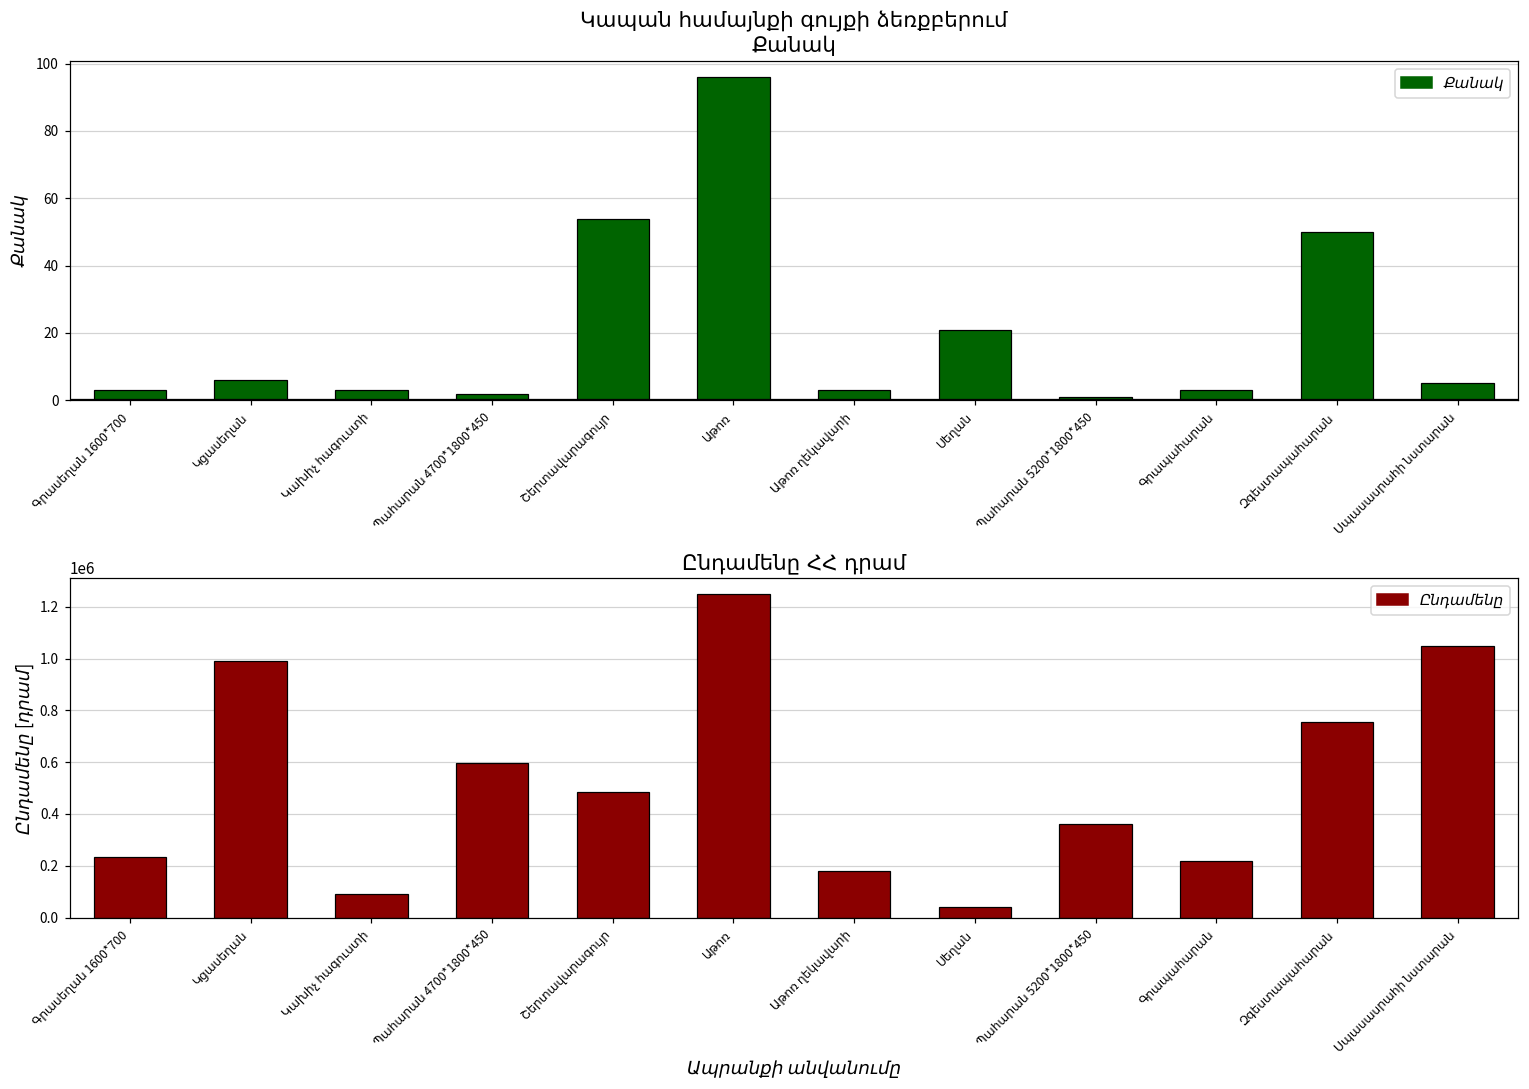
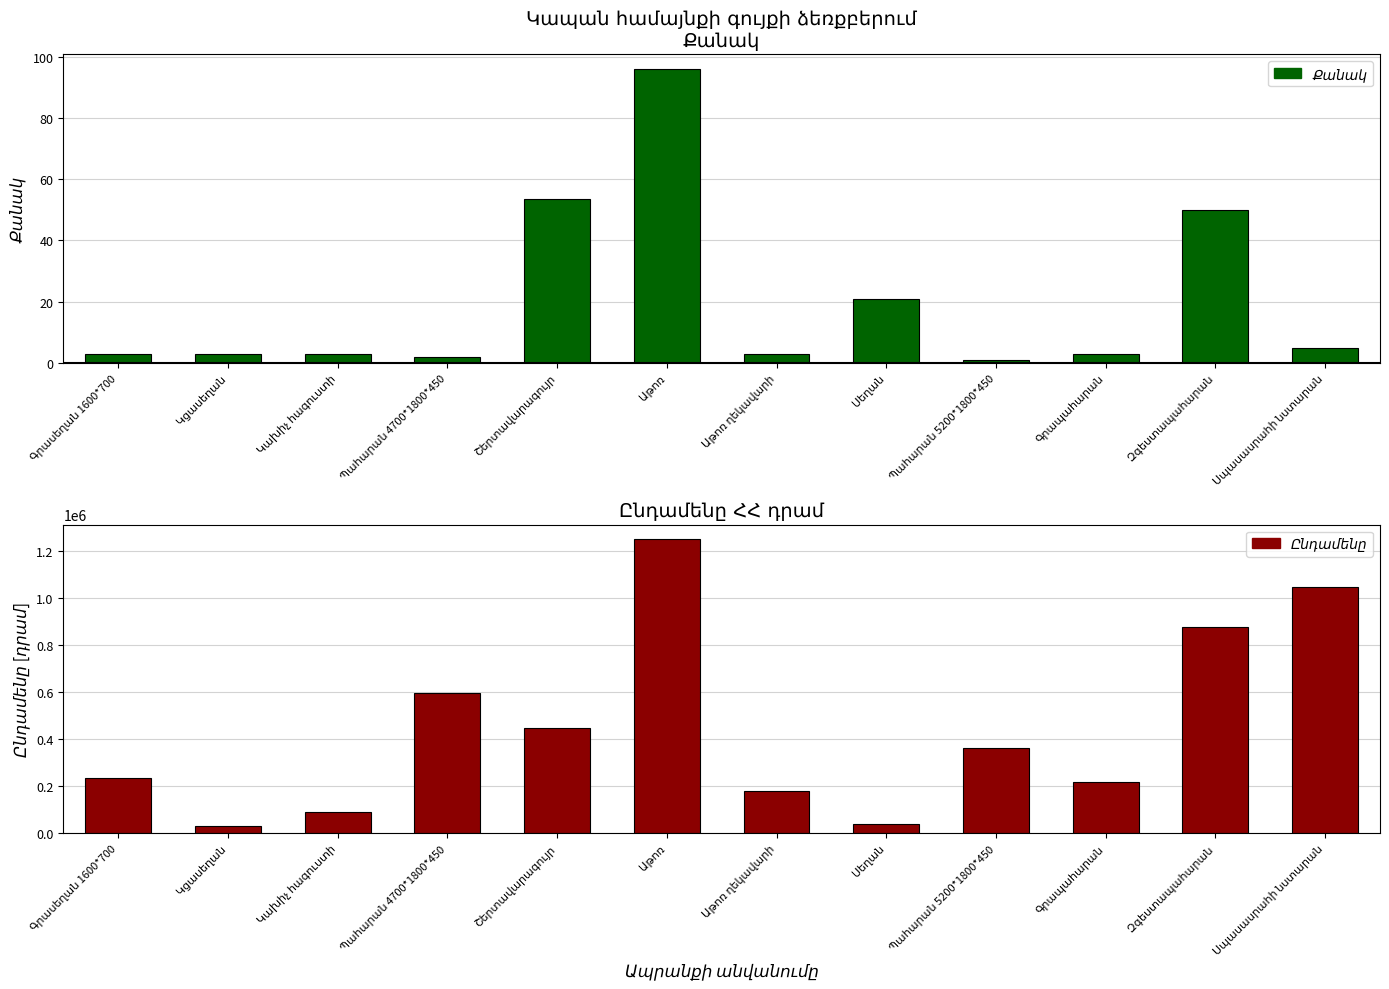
Կապան համայնքի գույքի ձեռքբերում Քանակ, Կցասեղան: 6 -> 3
Ընդամենը ՀՀ դրամ, Կցասեղան: 990000 -> 30000
Ընդամենը ՀՀ դրամ, Շերտավարագույր: 480000 -> 450000
Ընդամենը ՀՀ դրամ, Զգեստապահարան: 760000 -> 880000
